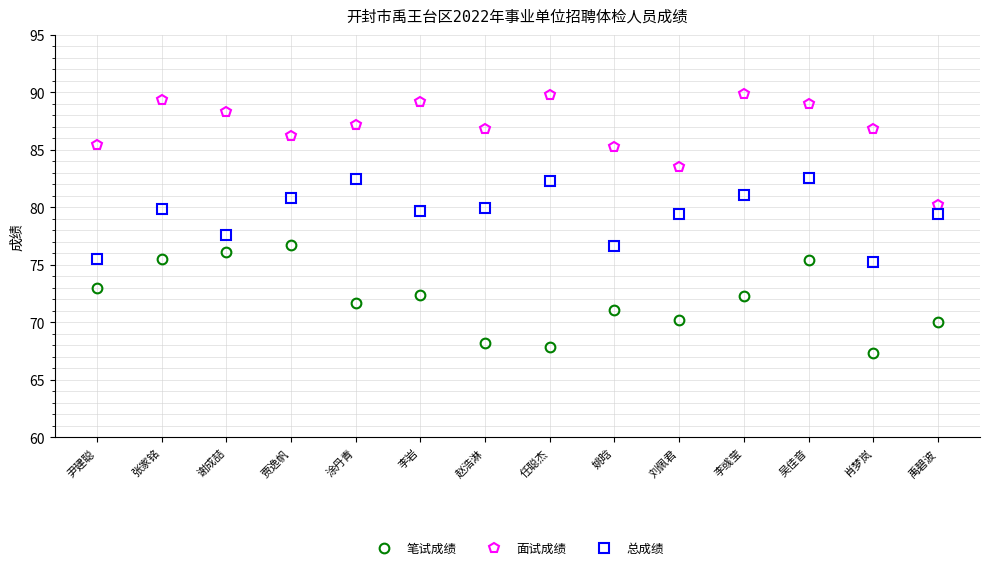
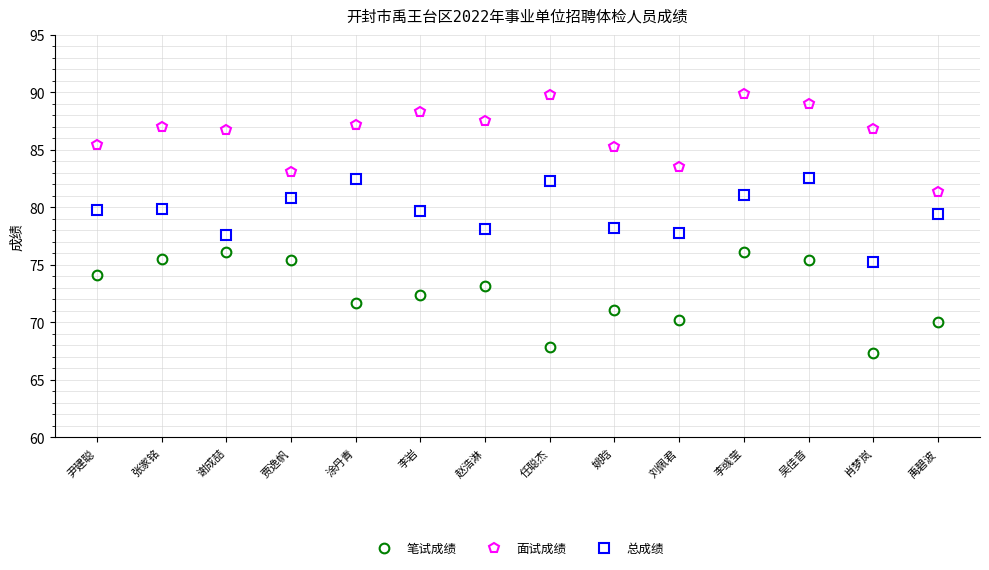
笔试成绩, 尹建聪: 73.0 -> 74.1
总成绩, 尹建聪: 75.5 -> 79.8
面试成绩, 张家铭: 89.3 -> 87.0
面试成绩, 谢成喆: 88.3 -> 86.7
笔试成绩, 贾逸帆: 76.7 -> 75.4
面试成绩, 贾逸帆: 86.2 -> 83.1
面试成绩, 李岩: 89.2 -> 88.3
笔试成绩, 赵浩淋: 68.2 -> 73.2
面试成绩, 赵浩淋: 86.8 -> 87.5
总成绩, 赵浩淋: 80.0 -> 78.1
总成绩, 姚晗: 76.7 -> 78.2
总成绩, 刘佩君: 79.4 -> 77.8
笔试成绩, 李彧莹: 72.3 -> 76.1
面试成绩, 禹碧波: 80.2 -> 81.3
